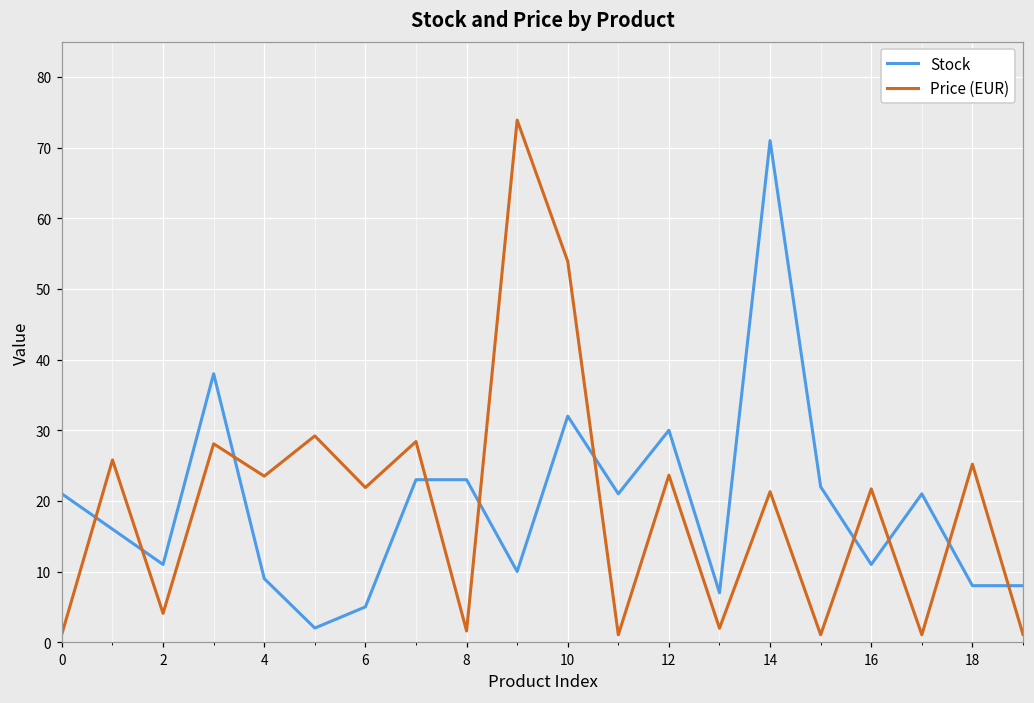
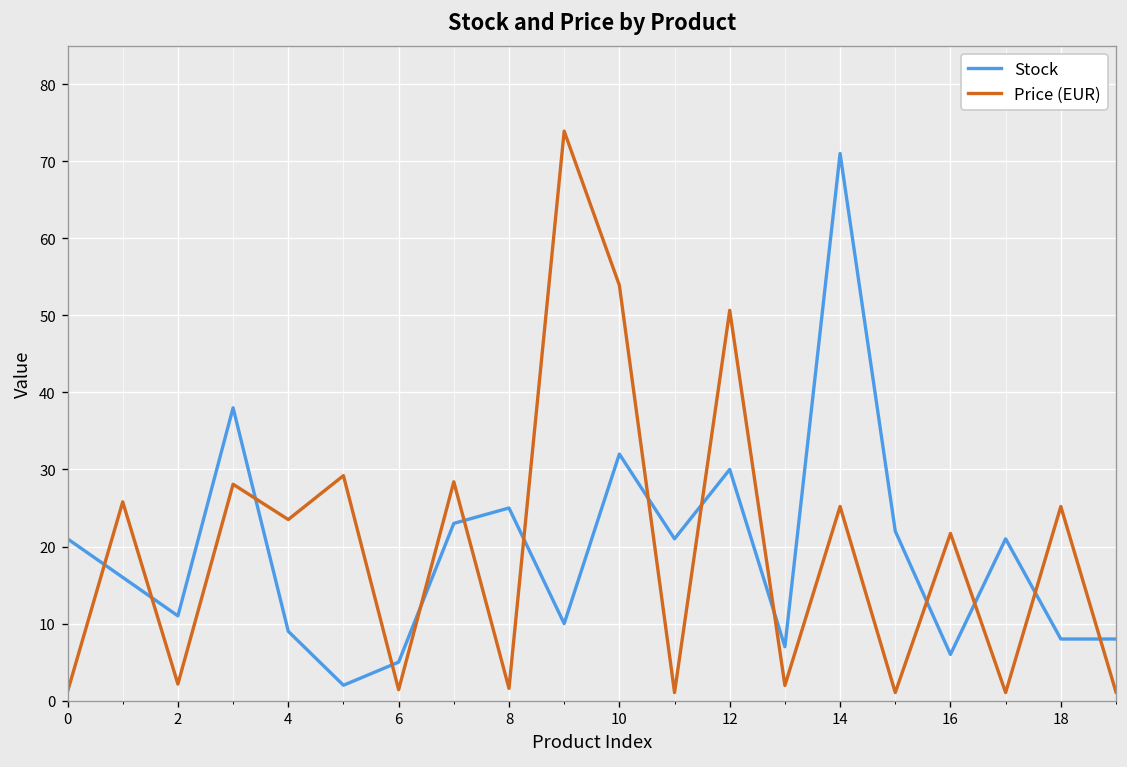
Price (EUR), 2: 4 -> 2
Price (EUR), 6: 22 -> 1
Stock, 8: 23 -> 25
Price (EUR), 12: 24 -> 51
Price (EUR), 14: 21 -> 25
Stock, 16: 11 -> 6
